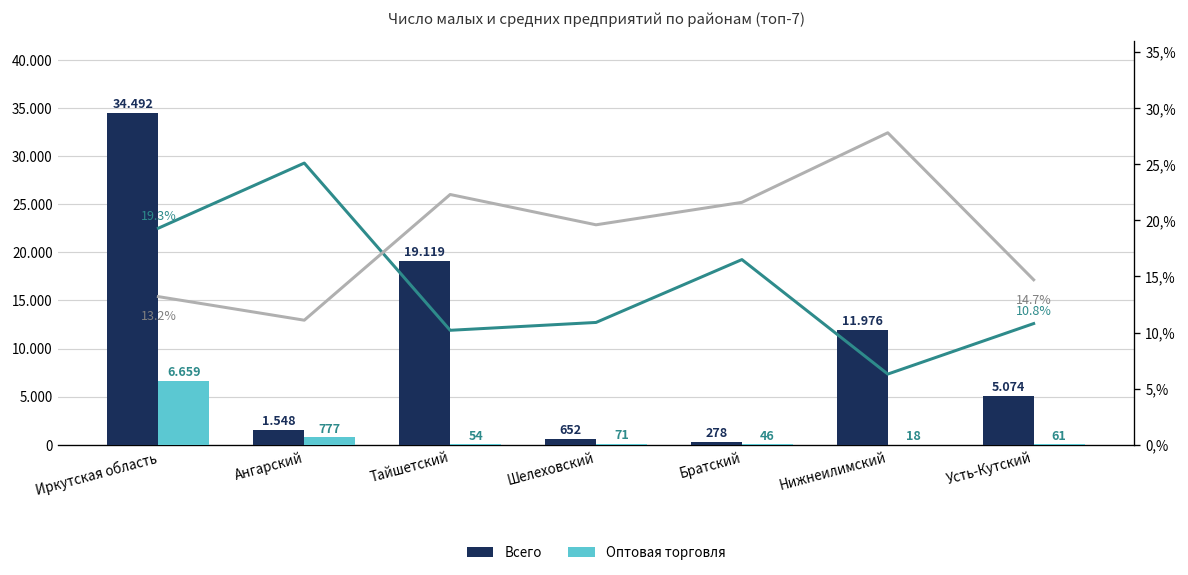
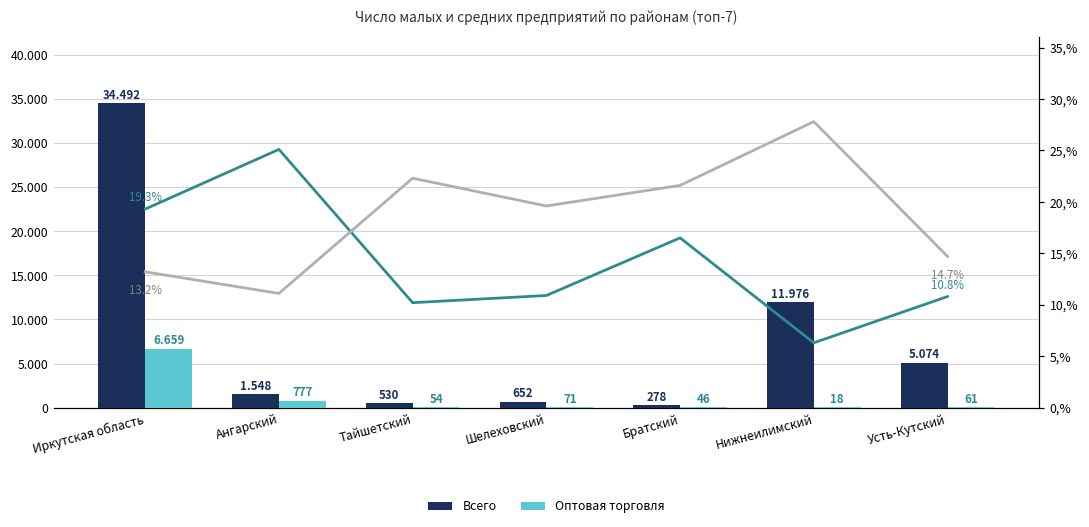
Всего, Тайшетский: 19.119 -> 530
